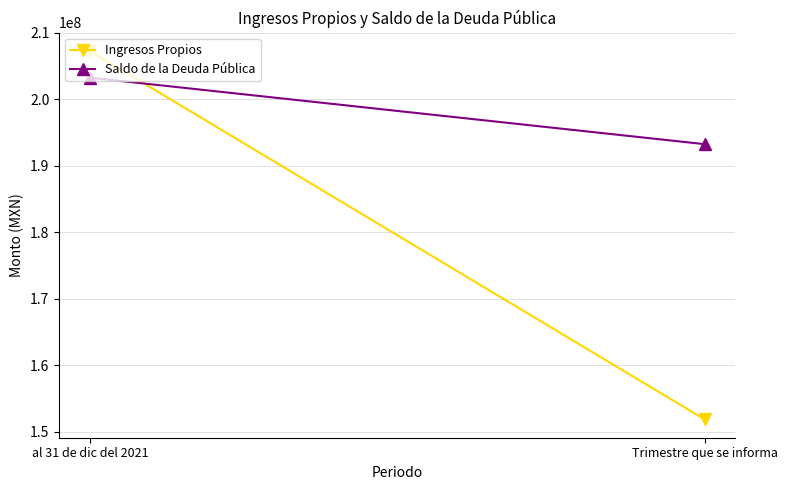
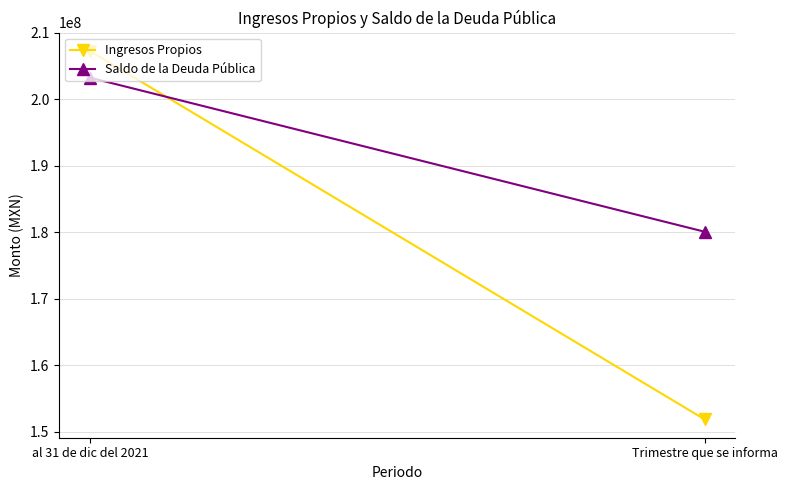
Saldo de la Deuda Pública, Trimestre que se informa: 193000000 -> 180000000
